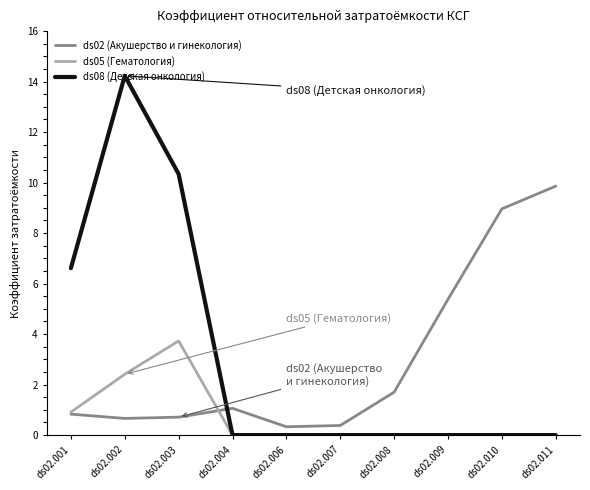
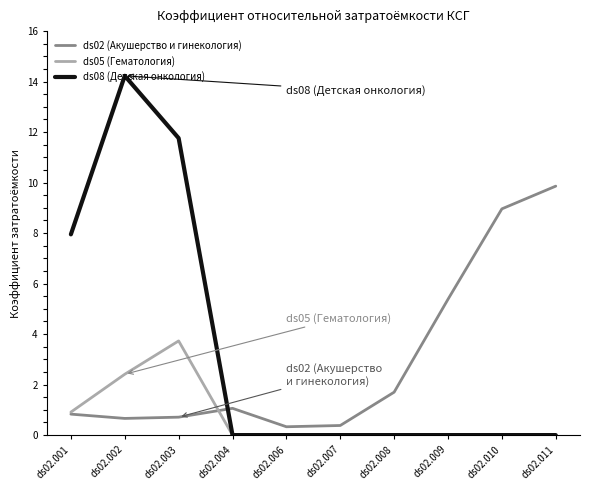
ds08 (Детская онкология), ds02.001: 6.6 -> 8.0
ds08 (Детская онкология), ds02.003: 10.3 -> 11.8
